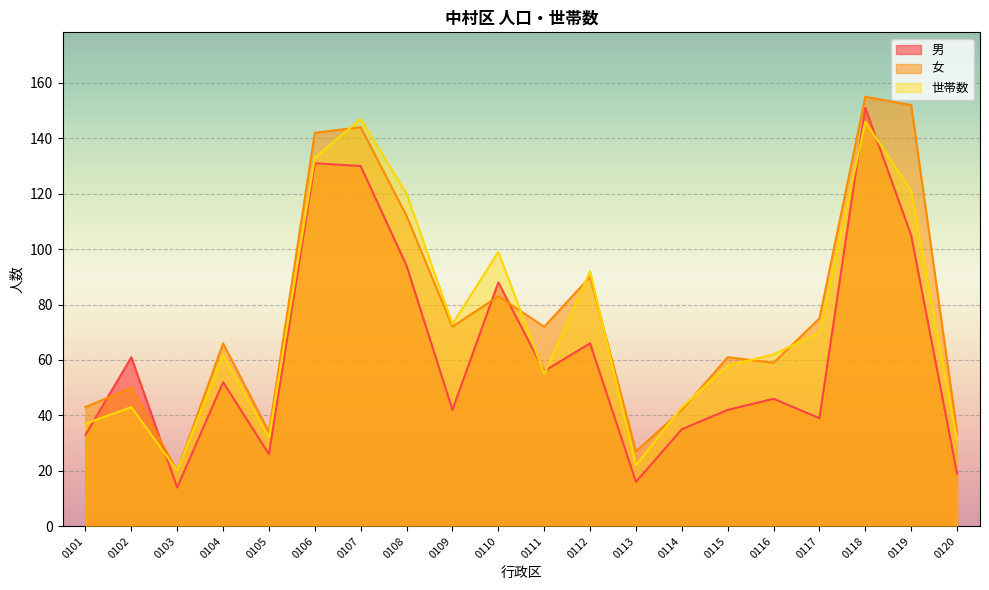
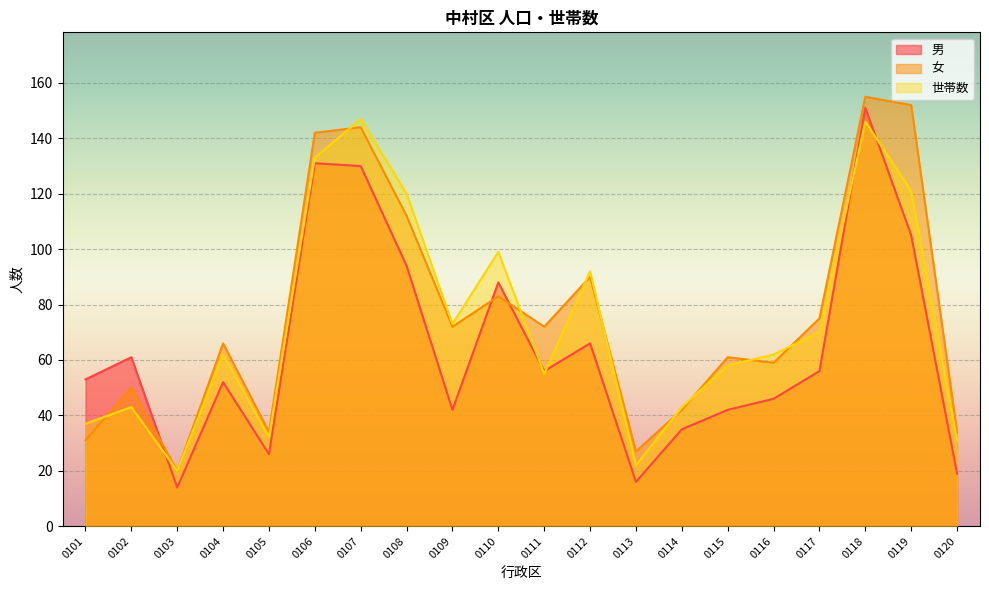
男, 0101: 33 -> 53
女, 0101: 43 -> 31
男, 0117: 39 -> 56
